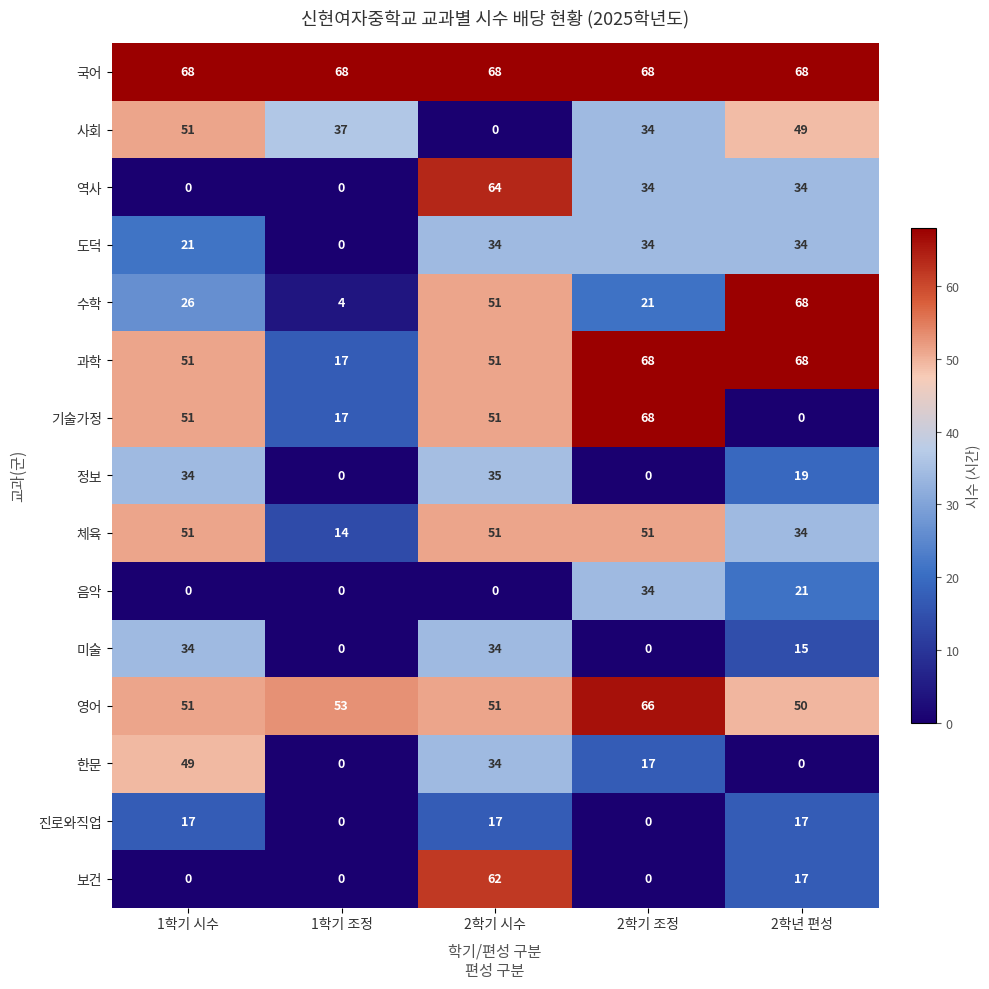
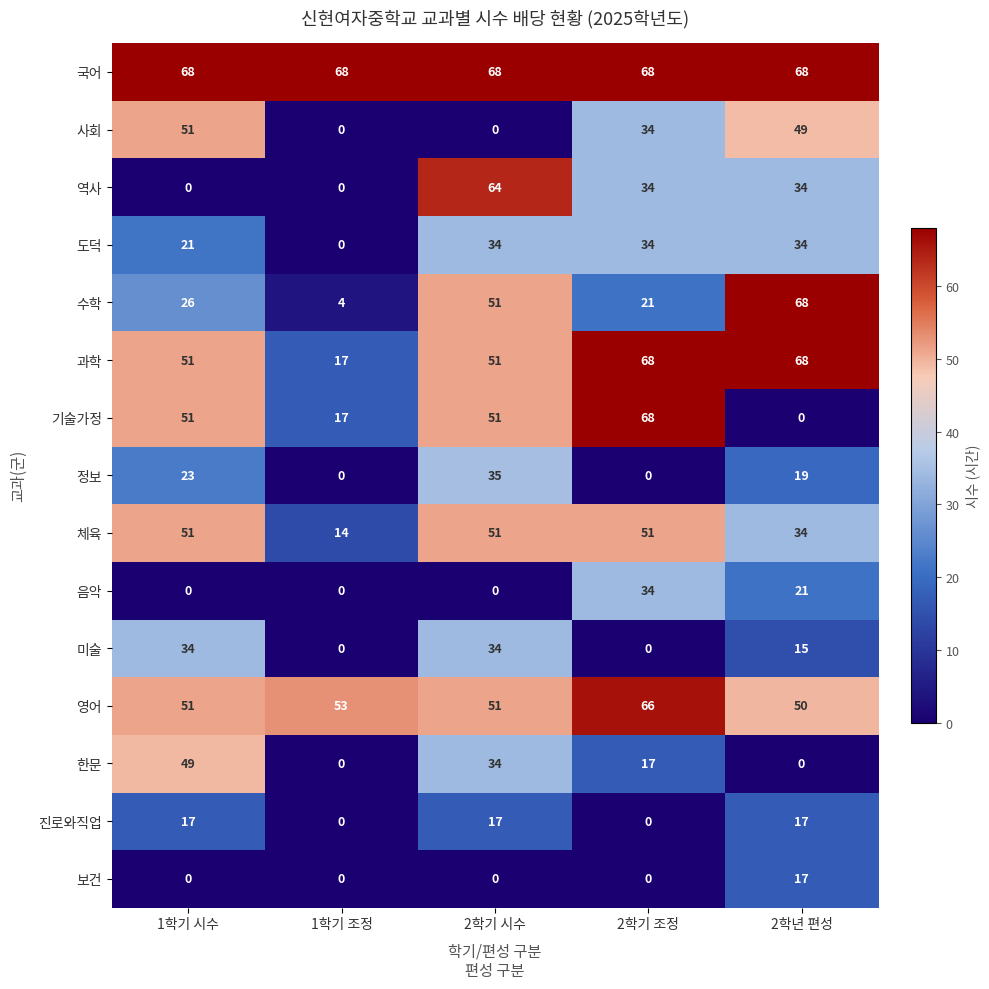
사회, 1학기 조정: 37 -> 0
정보, 1학기 시수: 34 -> 23
보건, 2학기 시수: 62 -> 0
